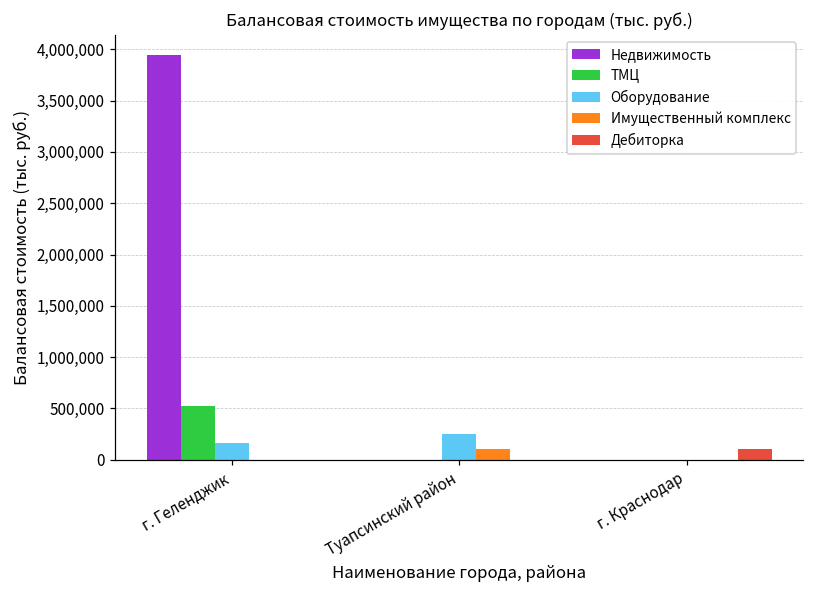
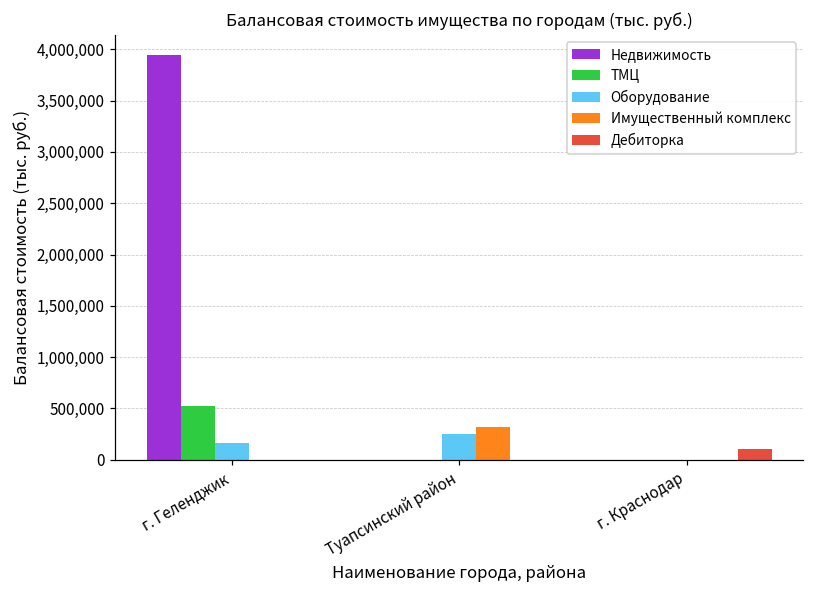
Имущественный комплекс, Туапсинский район: 100,000 -> 300,000
